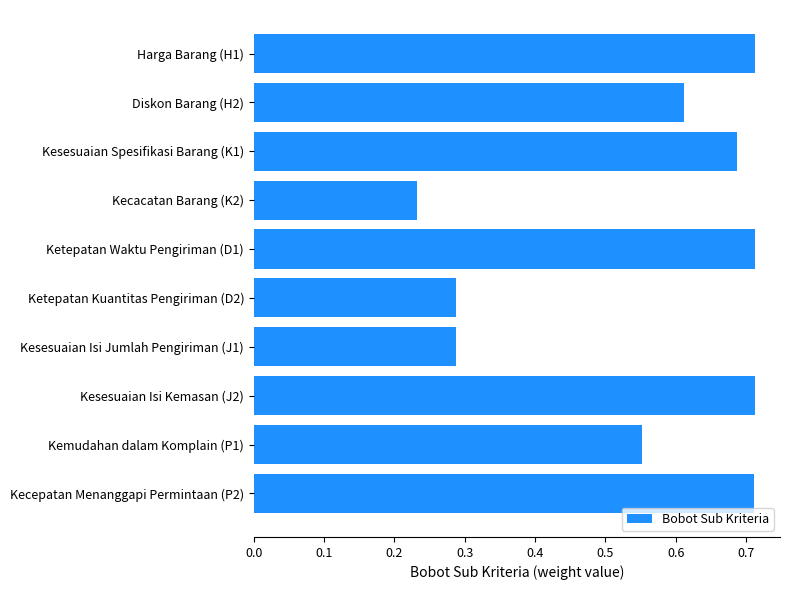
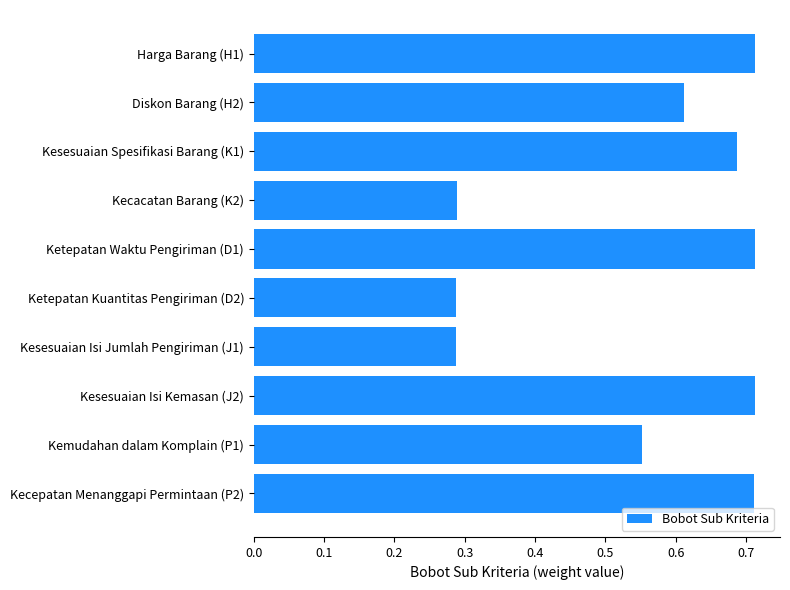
Kecacatan Barang (K2): 0.23 -> 0.29
